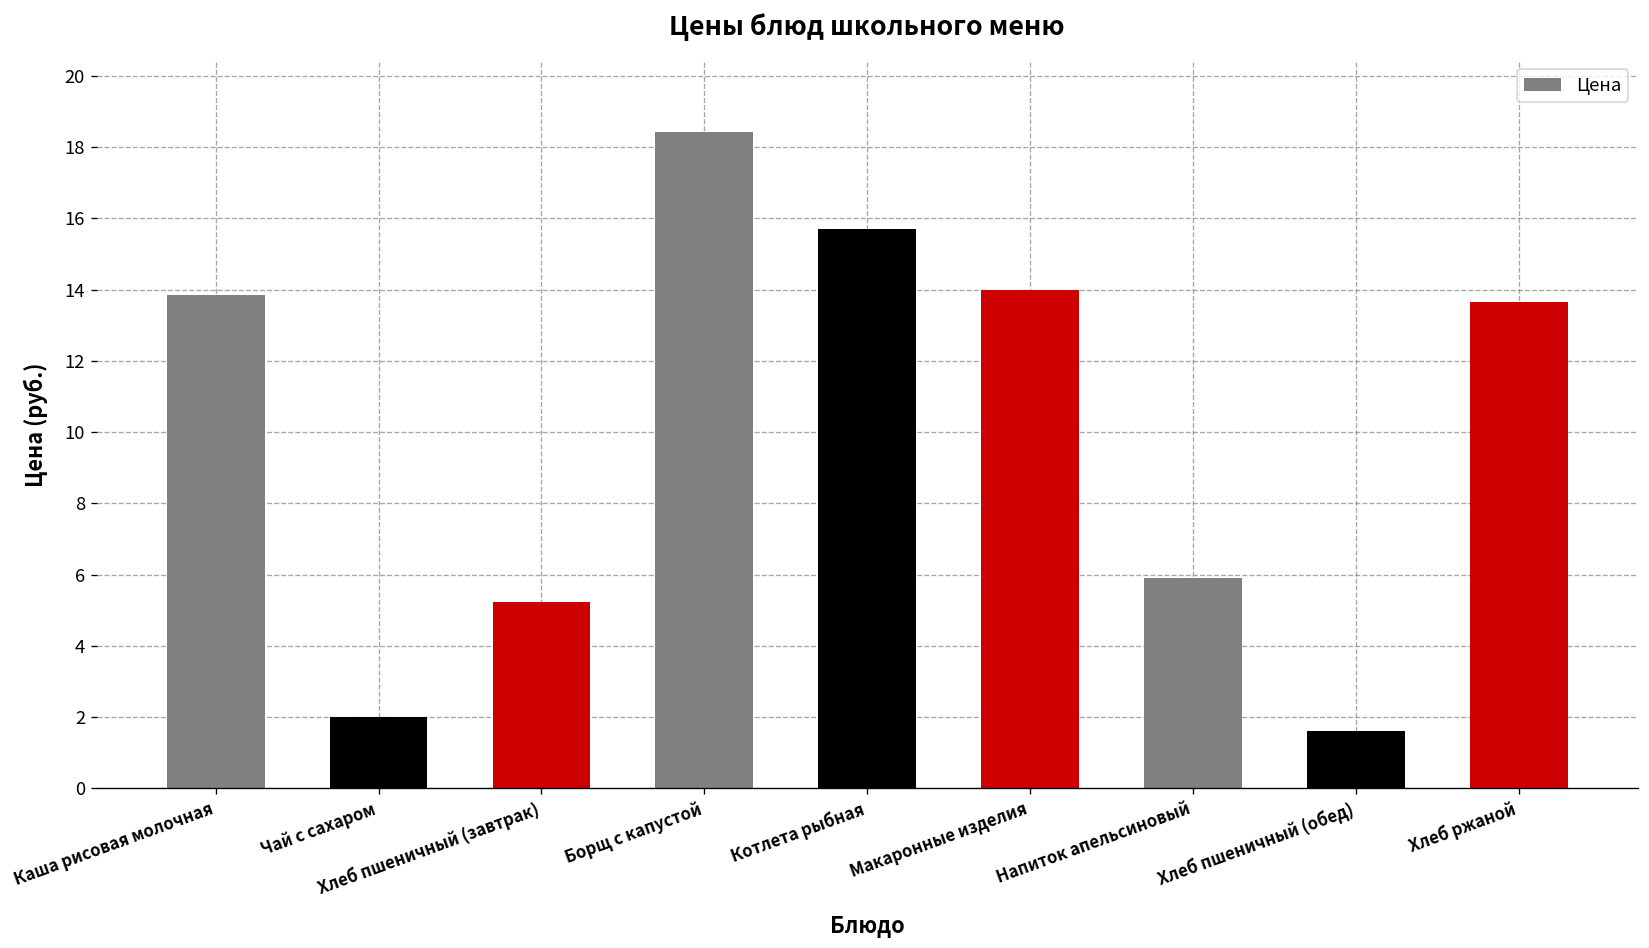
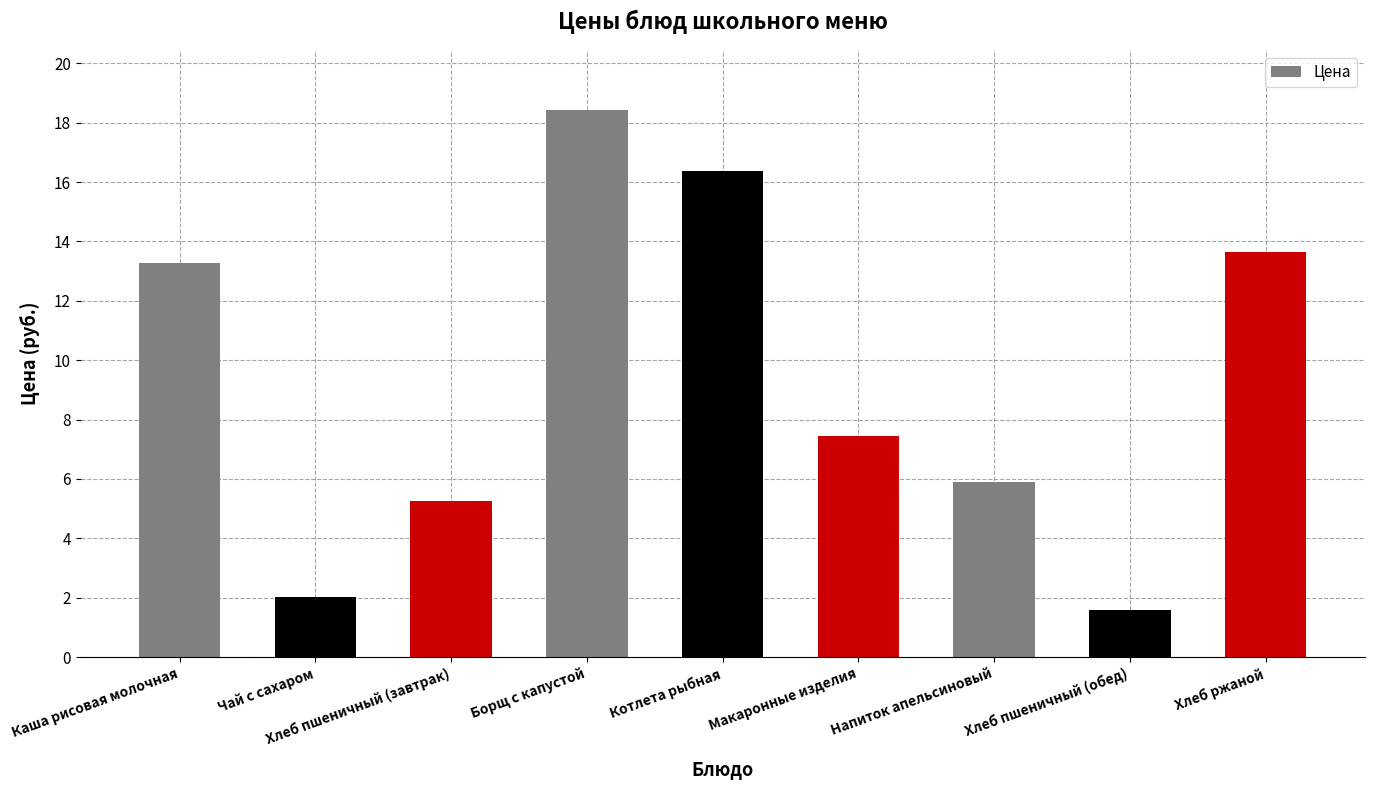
Каша рисовая молочная: 13.9 -> 13.3
Котлета рыбная: 15.7 -> 16.4
Макаронные изделия: 14.0 -> 7.5
